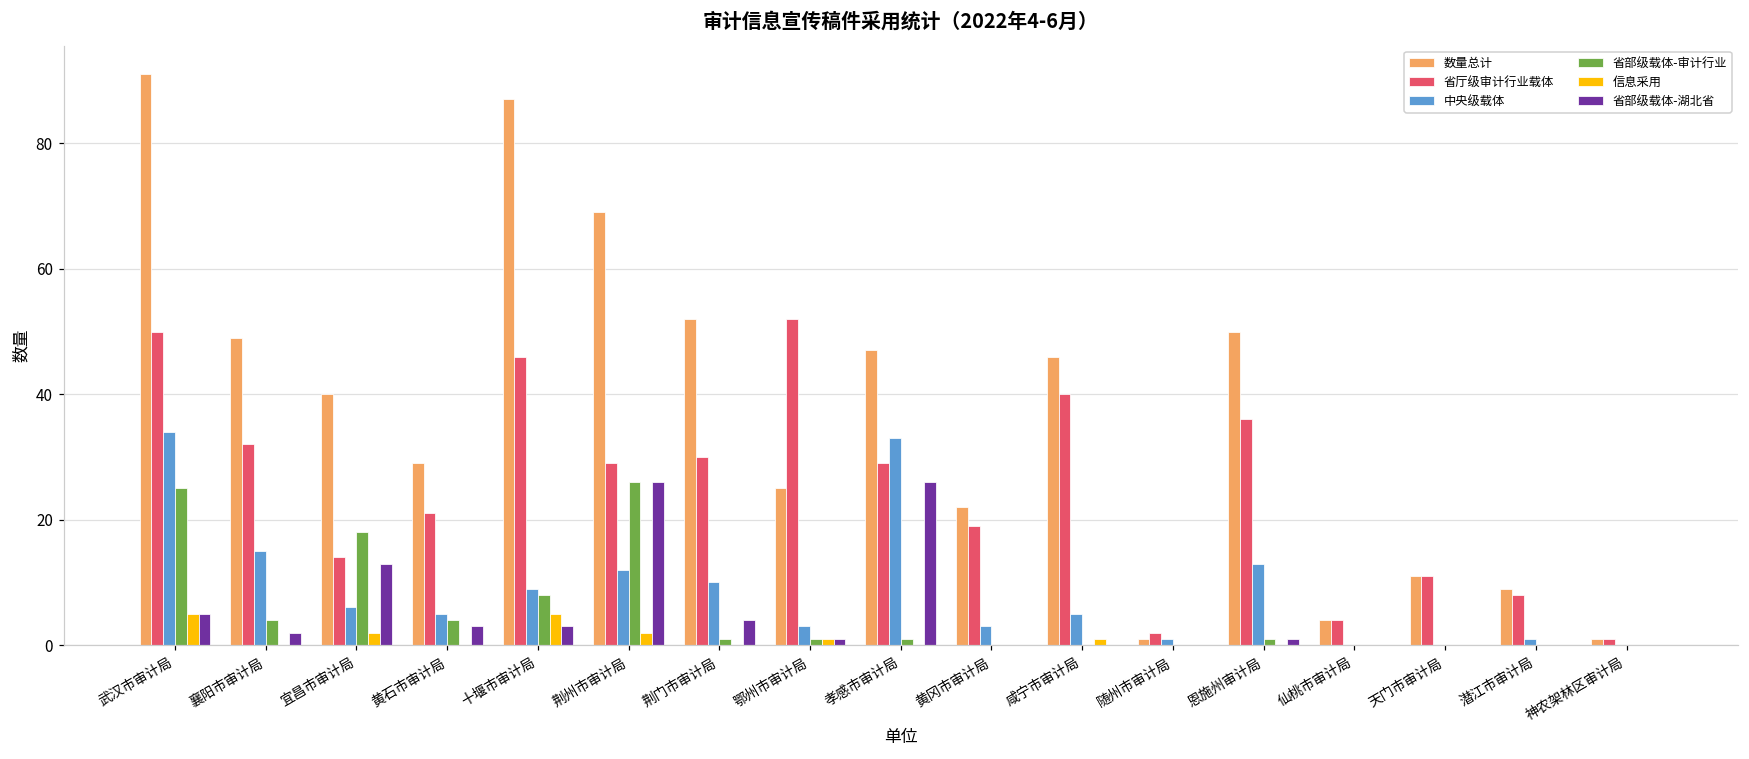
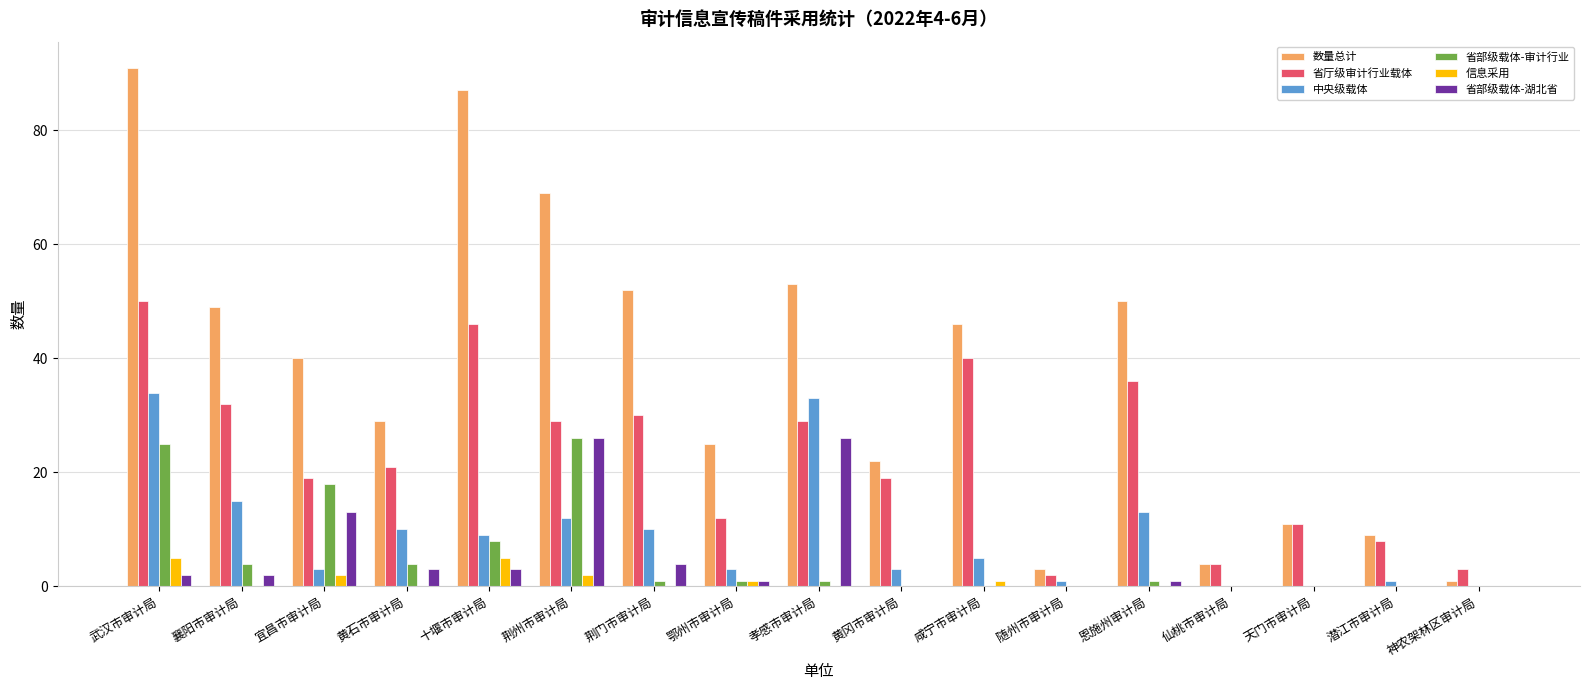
省部级载体-湖北省, 武汉市审计局: 5 -> 2
省厅级审计行业载体, 宜昌市审计局: 14 -> 19
中央级载体, 宜昌市审计局: 6 -> 3
中央级载体, 黄石市审计局: 5 -> 10
省厅级审计行业载体, 鄂州市审计局: 52 -> 12
数量总计, 孝感市审计局: 47 -> 53
数量总计, 随州市审计局: 1 -> 3
省厅级审计行业载体, 神农架林区审计局: 1 -> 3
